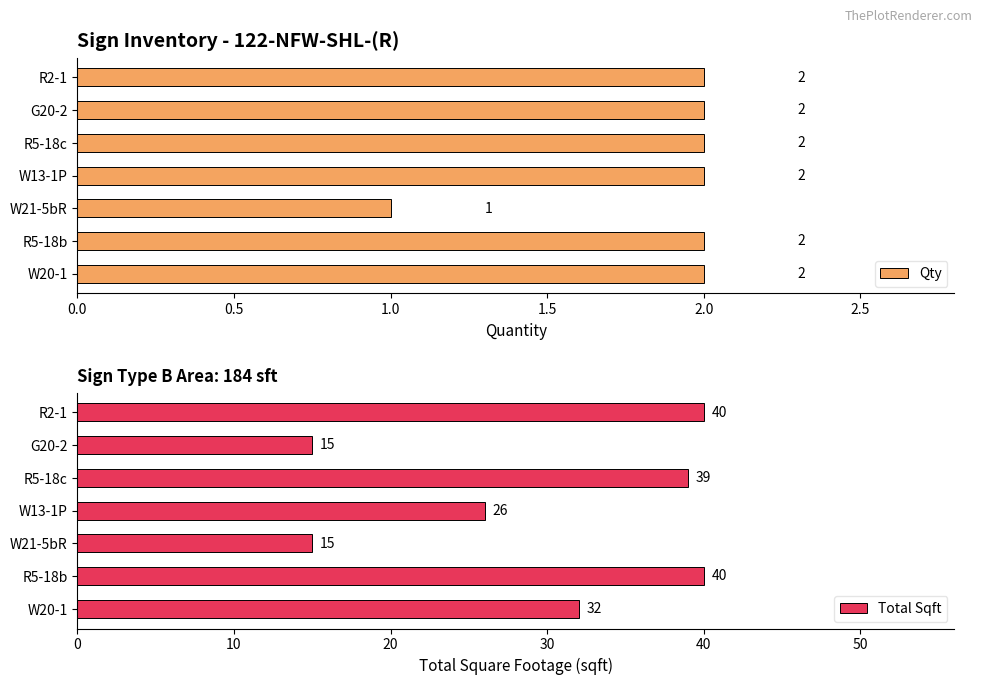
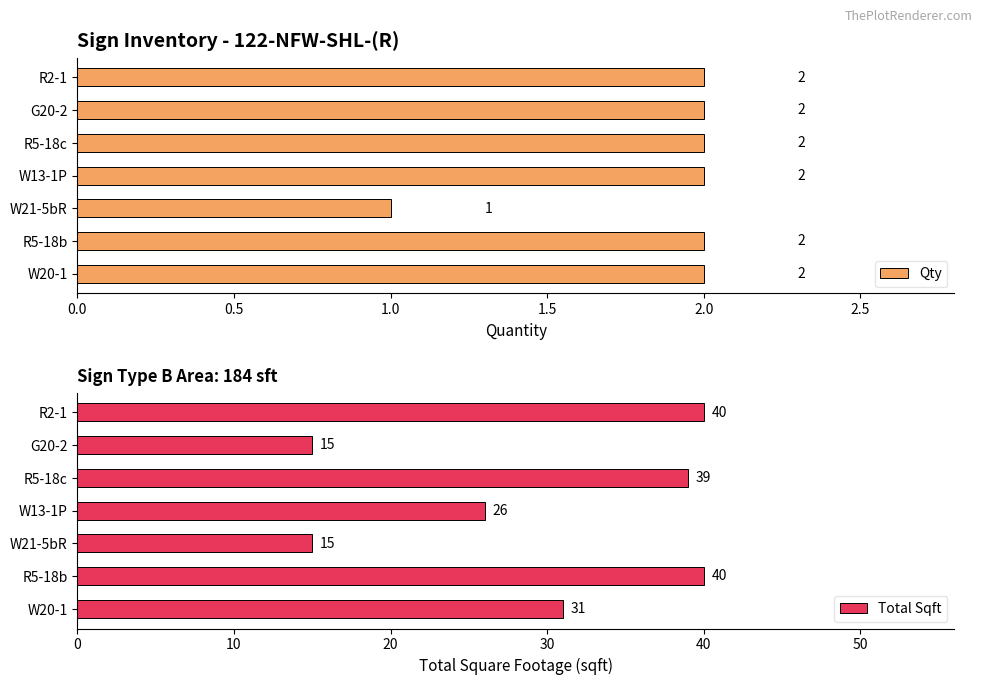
Sign Type B Area: 184 sft, W20-1: 32 -> 31
